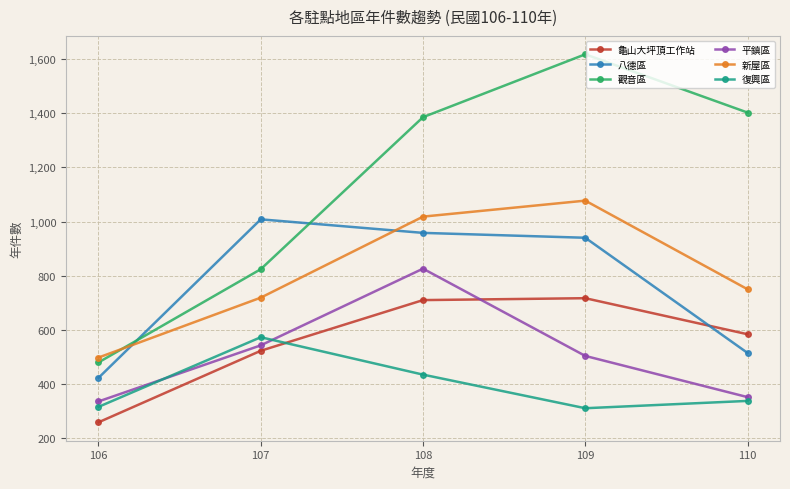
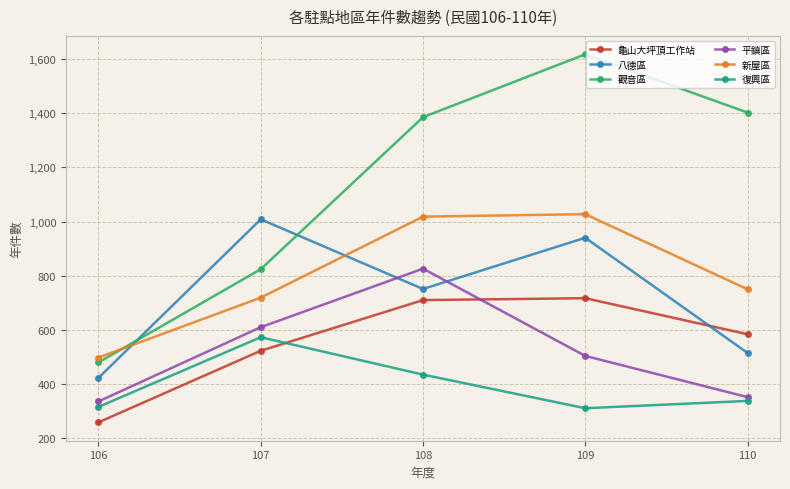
平鎮區, 107: 540 -> 610
八德區, 108: 960 -> 750
新屋區, 109: 1,080 -> 1,030
